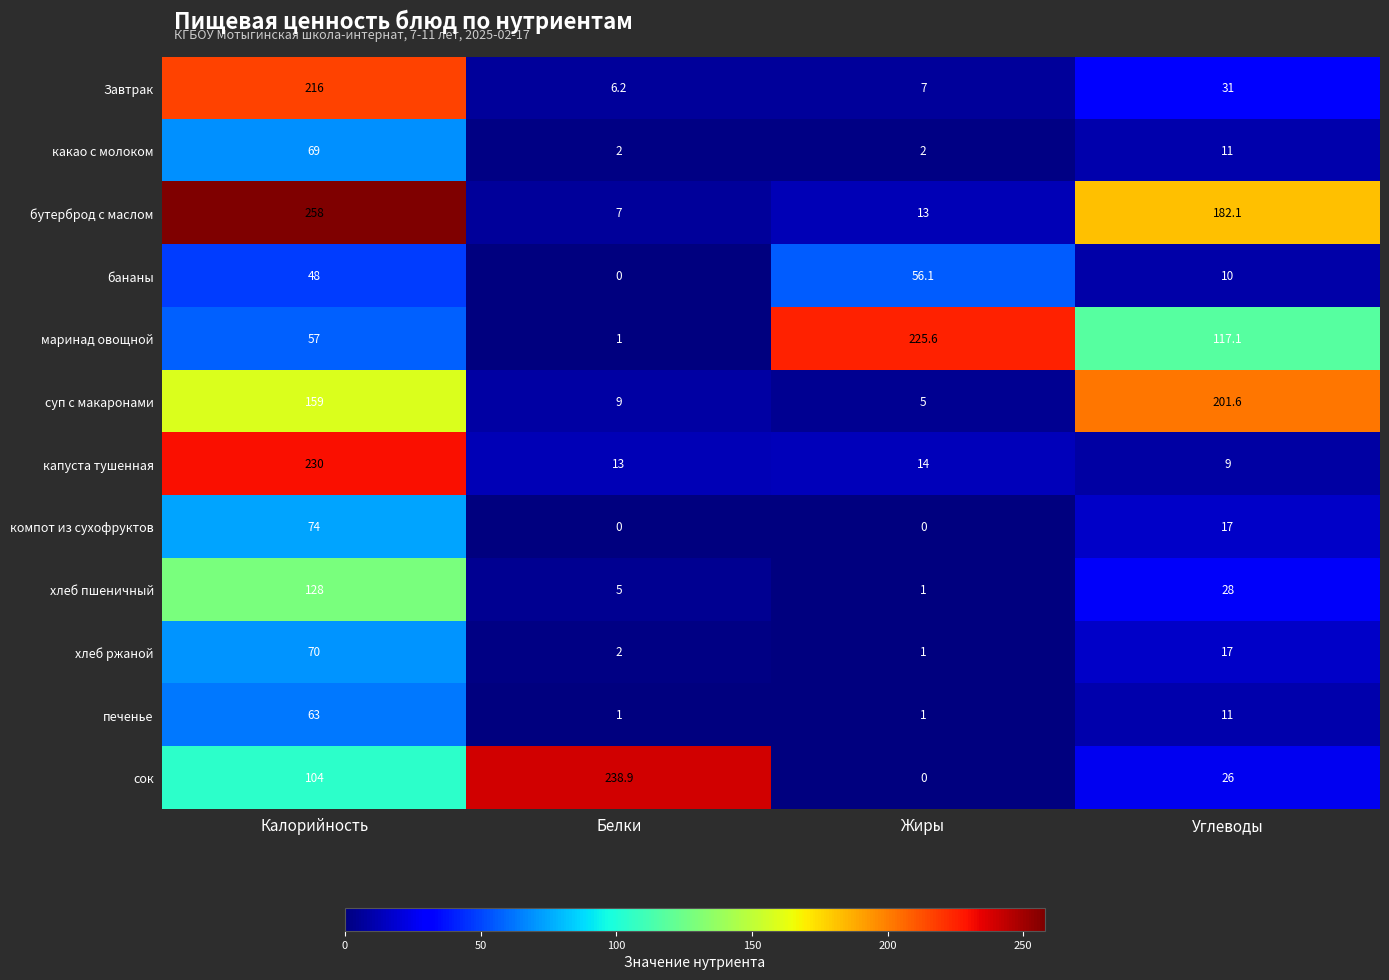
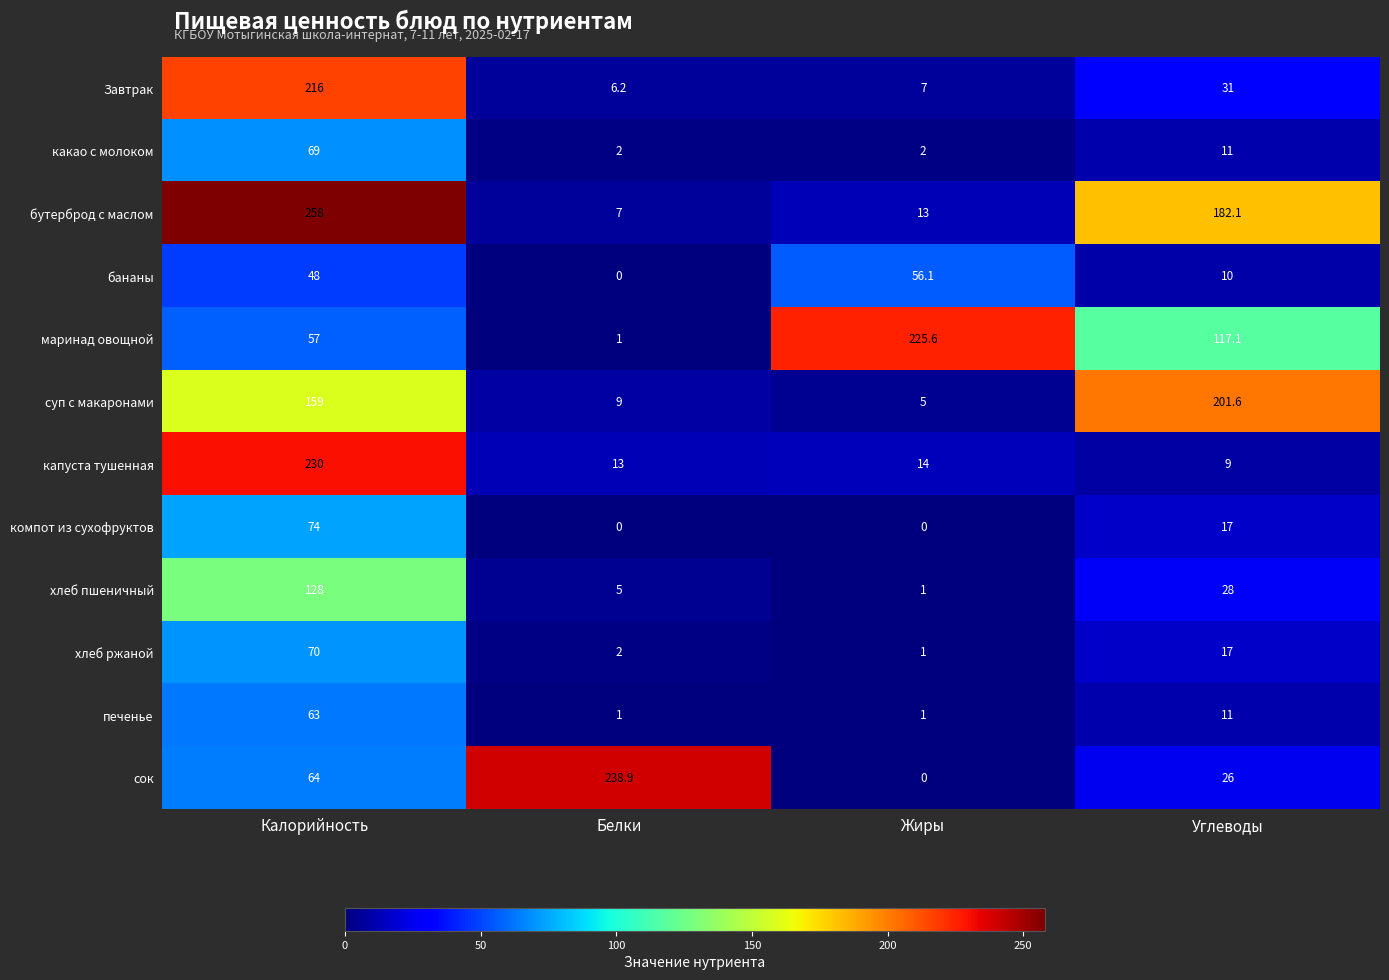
сок, Калорийность: 104 -> 64
